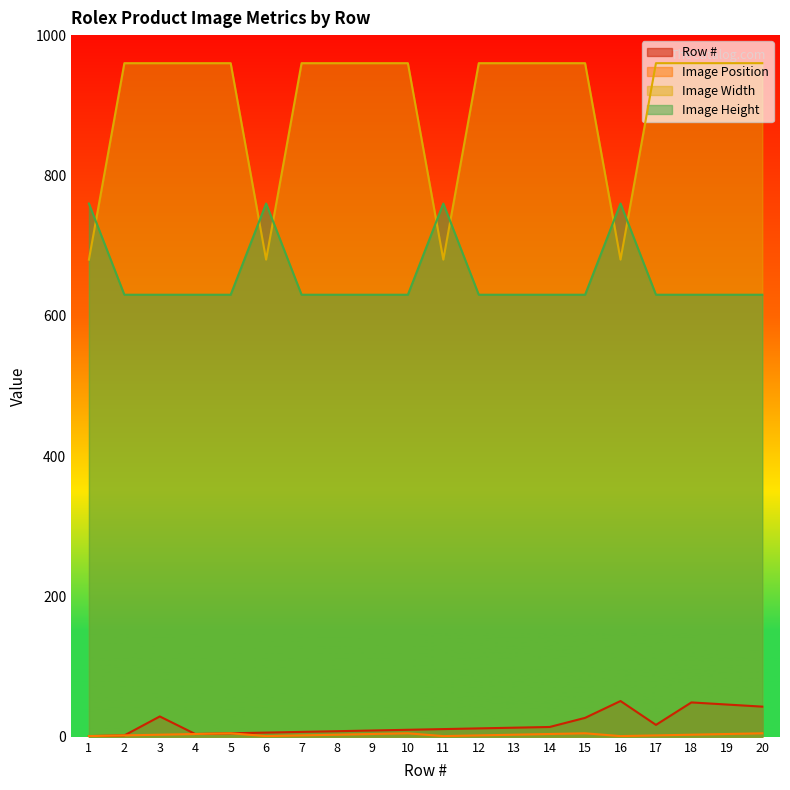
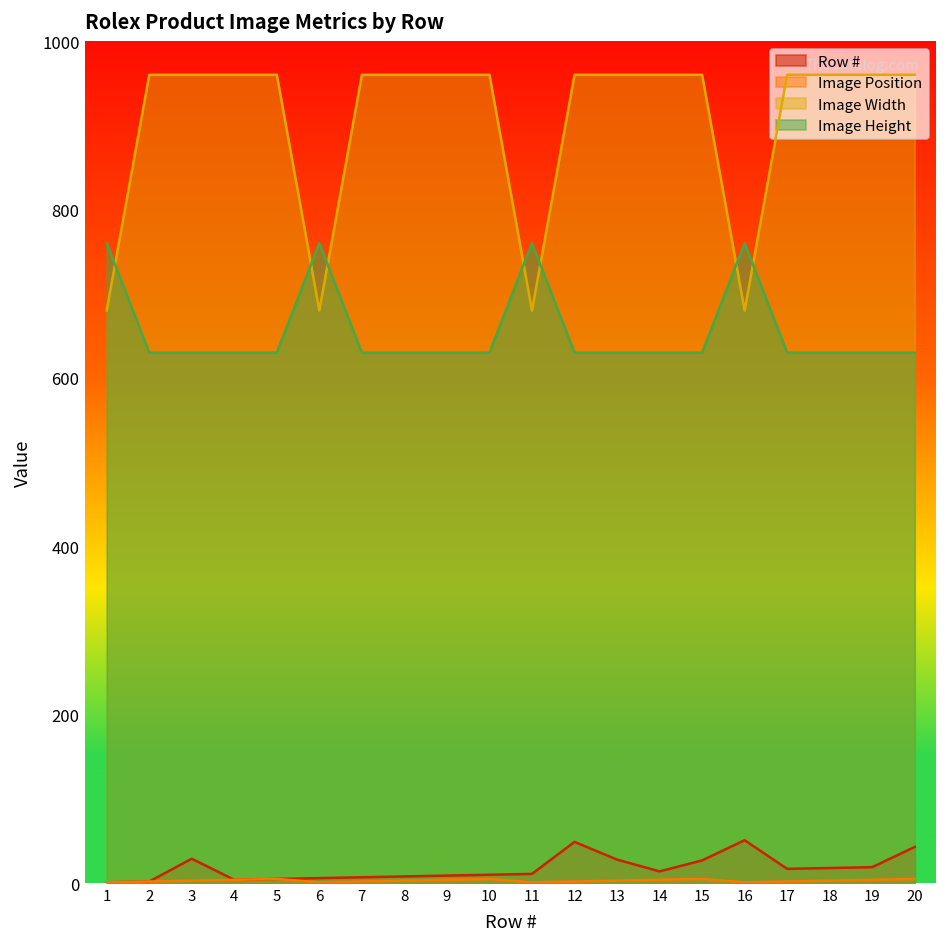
Row #, 12: 10 -> 50
Row #, 13: 10 -> 30
Row #, 18: 50 -> 20
Row #, 19: 50 -> 20
